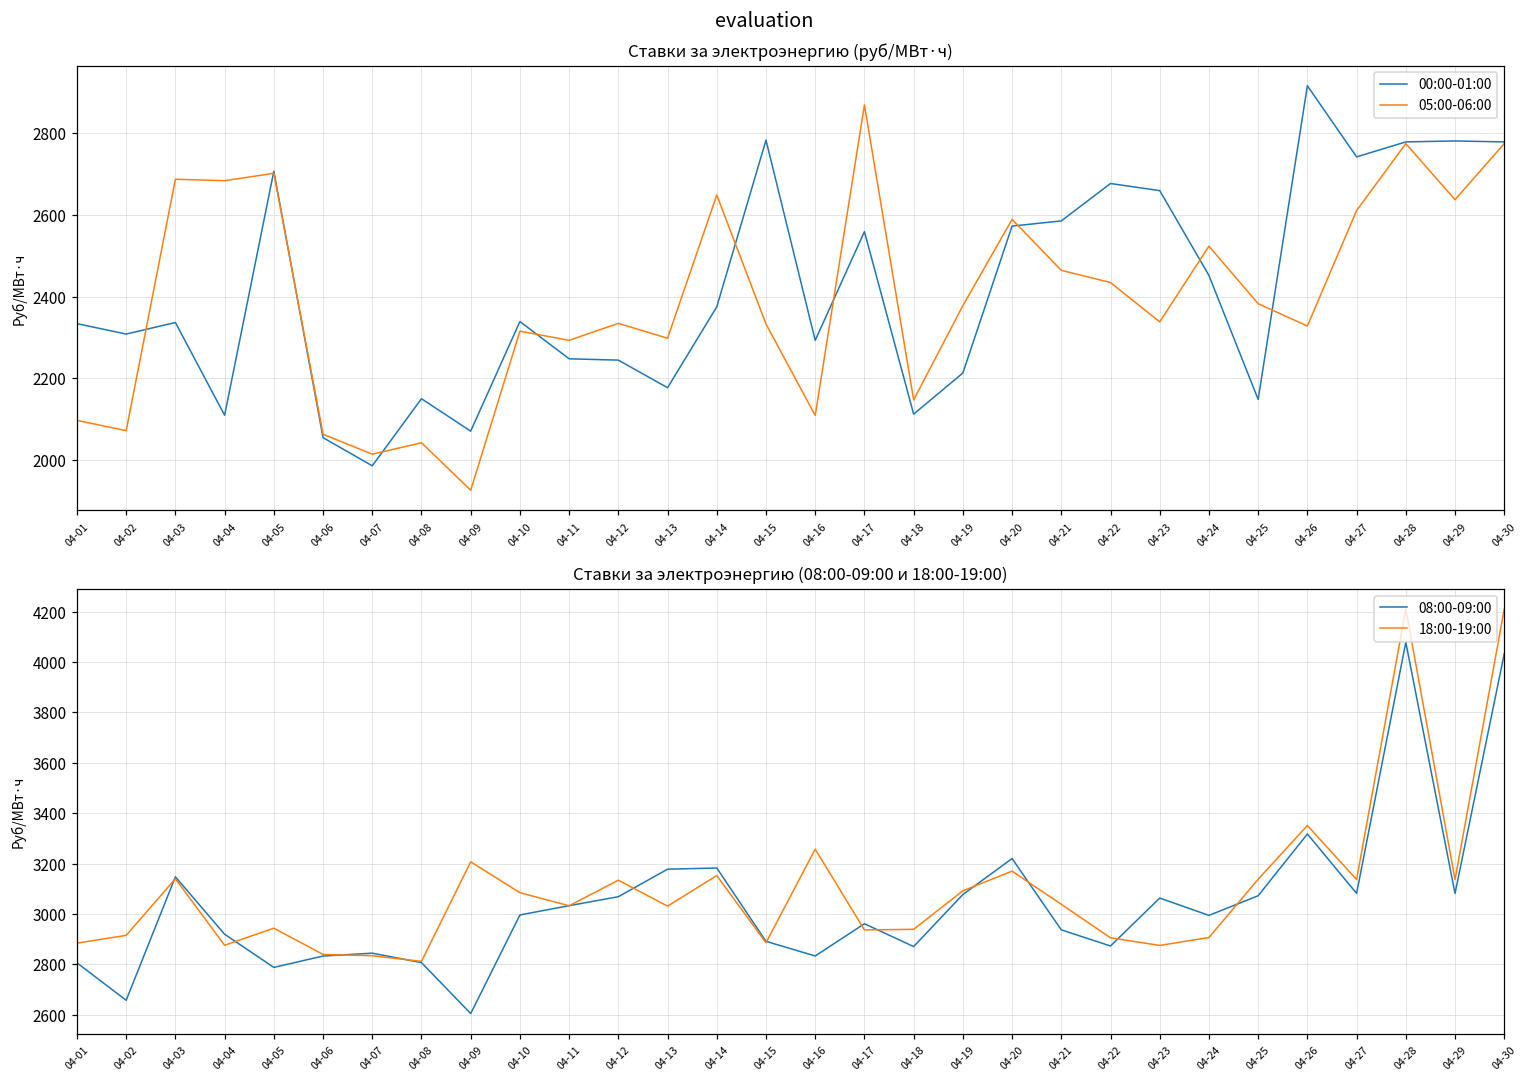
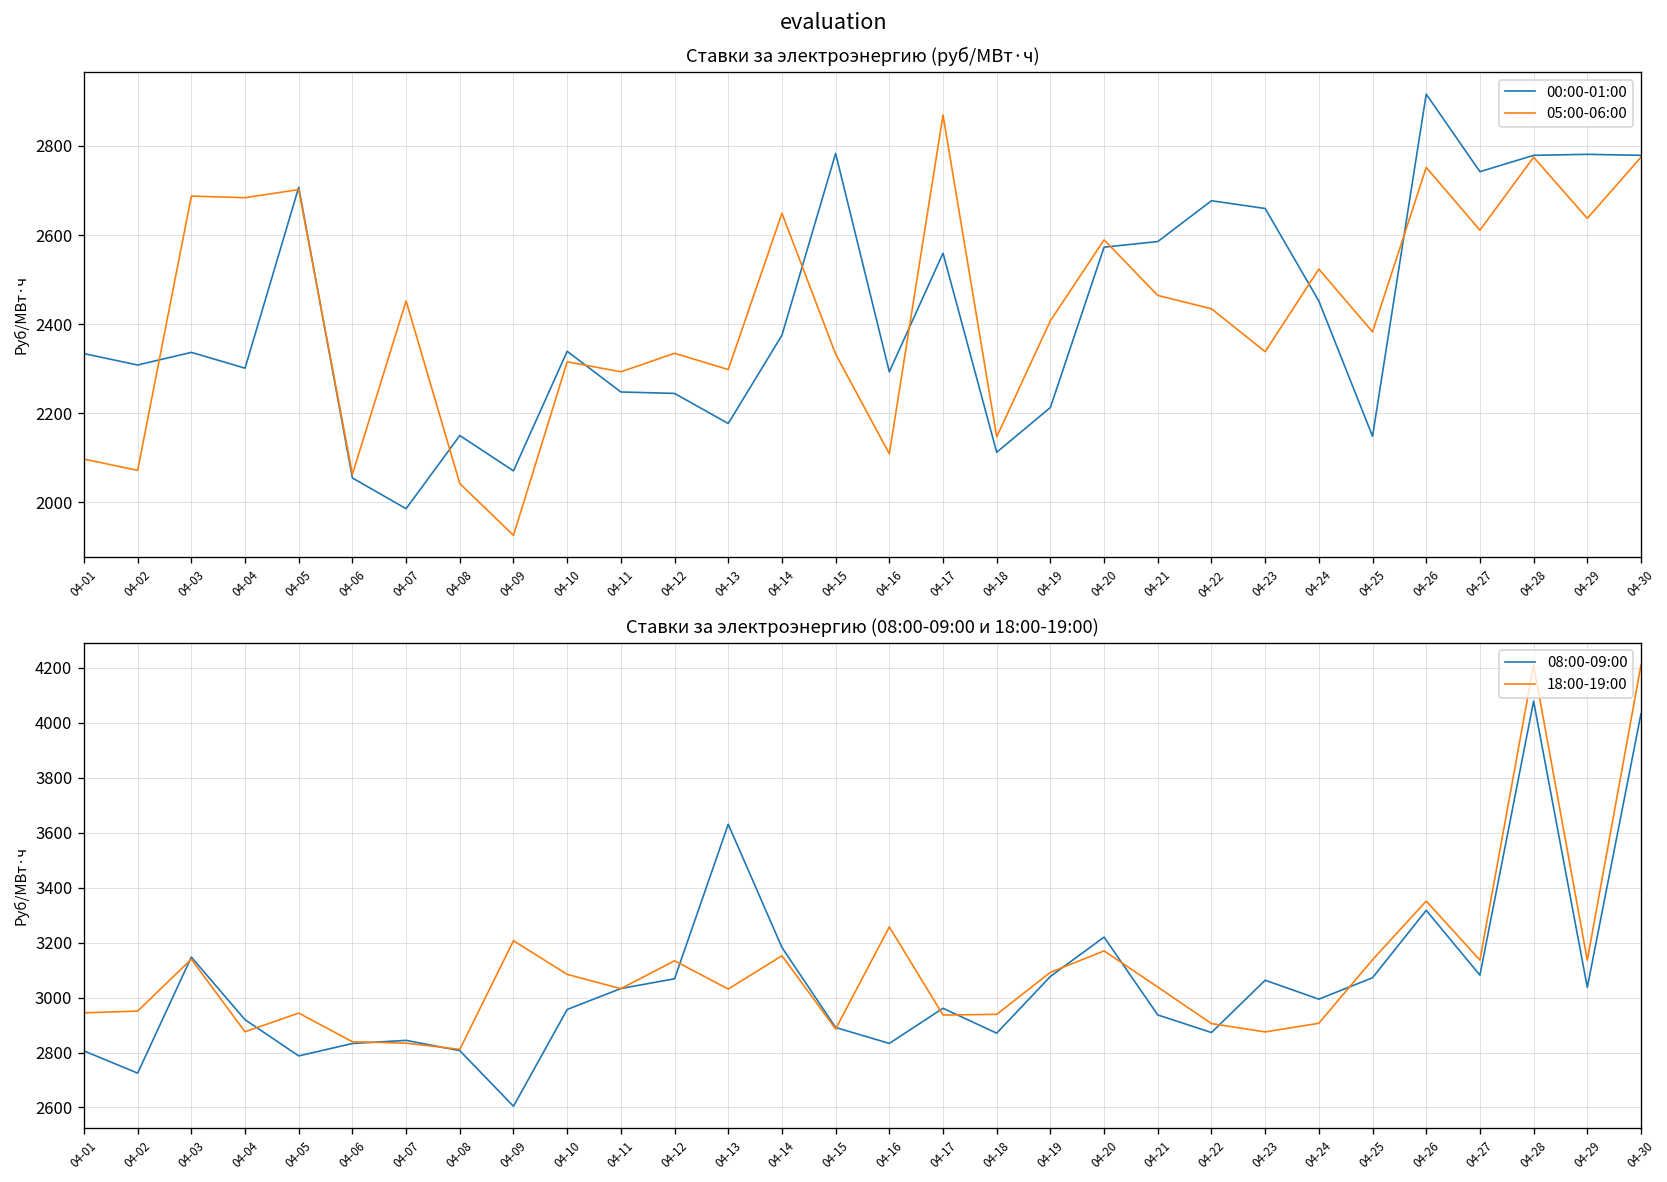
Ставки за электроэнергию (руб/МВт·ч), 00:00-01:00, 04-04: 2110 -> 2300
Ставки за электроэнергию (руб/МВт·ч), 05:00-06:00, 04-07: 2010 -> 2450
Ставки за электроэнергию (руб/МВт·ч), 05:00-06:00, 04-19: 2380 -> 2410
Ставки за электроэнергию (руб/МВт·ч), 05:00-06:00, 04-26: 2330 -> 2750
Ставки за электроэнергию (08:00-09:00 и 18:00-19:00), 18:00-19:00, 04-01: 2880 -> 2940
Ставки за электроэнергию (08:00-09:00 и 18:00-19:00), 08:00-09:00, 04-02: 2660 -> 2730
Ставки за электроэнергию (08:00-09:00 и 18:00-19:00), 18:00-19:00, 04-02: 2910 -> 2950
Ставки за электроэнергию (08:00-09:00 и 18:00-19:00), 08:00-09:00, 04-10: 3000 -> 2960
Ставки за электроэнергию (08:00-09:00 и 18:00-19:00), 08:00-09:00, 04-13: 3180 -> 3630
Ставки за электроэнергию (08:00-09:00 и 18:00-19:00), 08:00-09:00, 04-29: 3080 -> 3040
